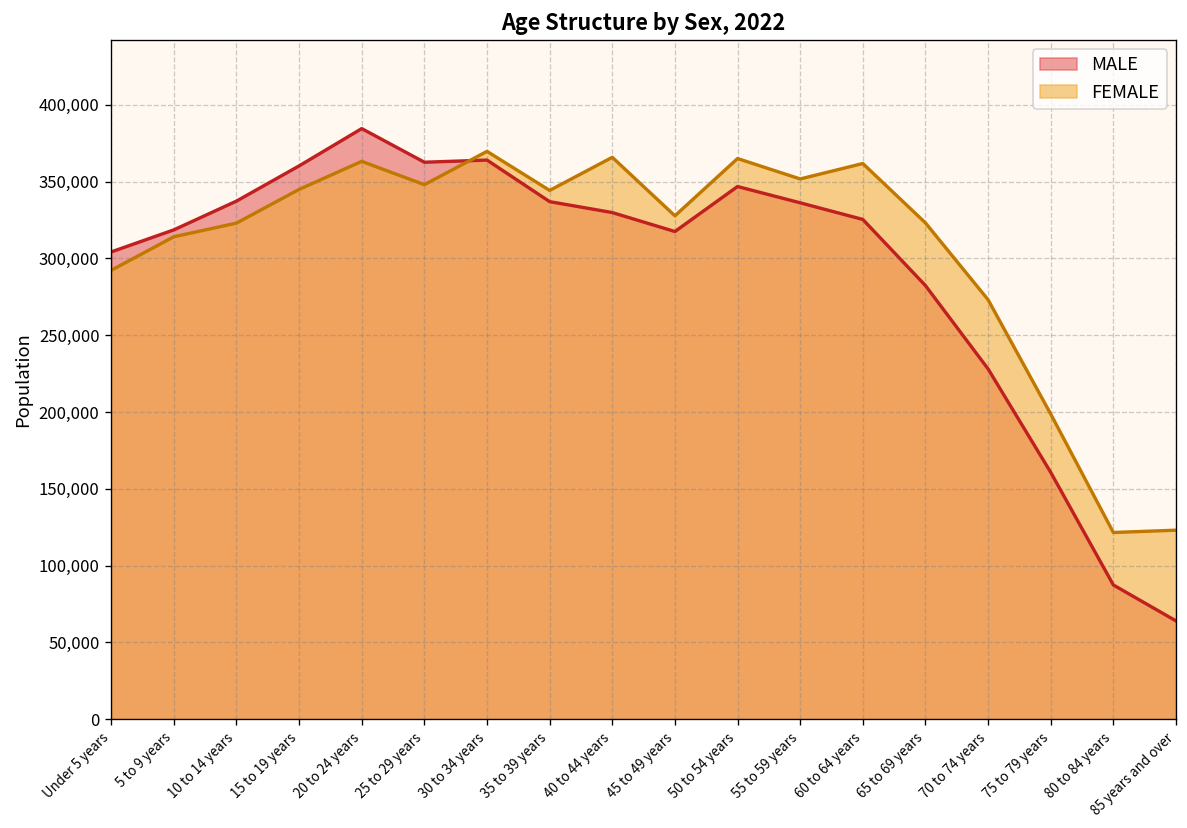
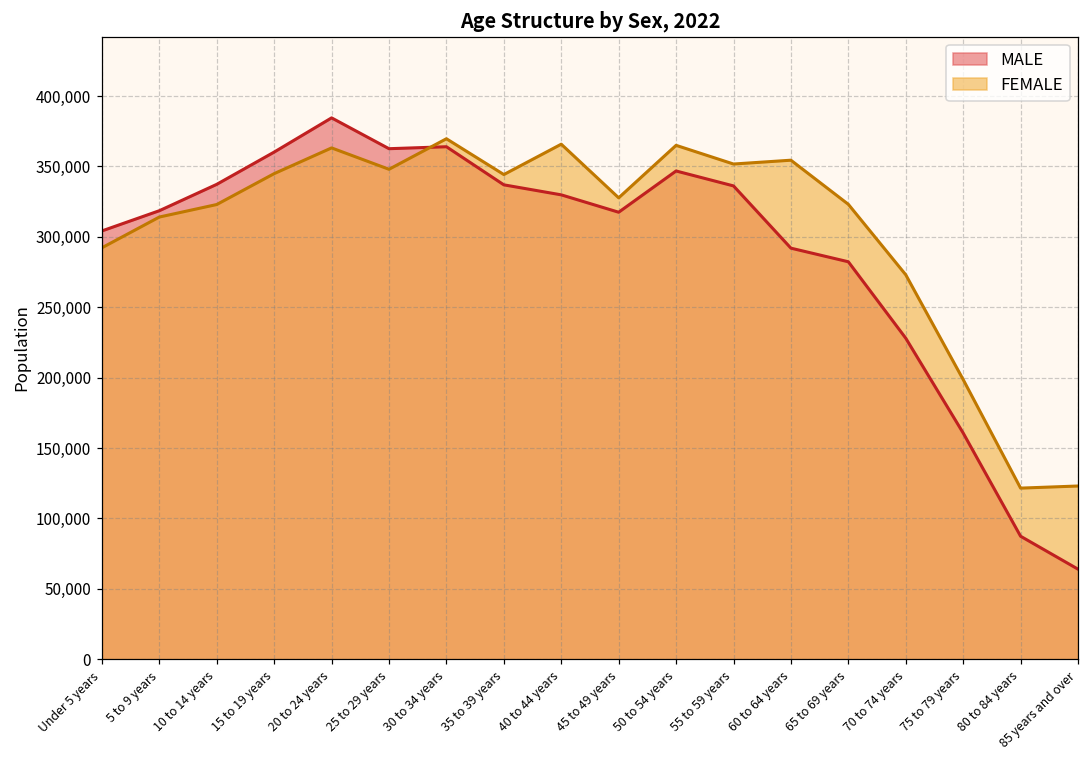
MALE, 60 to 64 years: 325,000 -> 292,000
FEMALE, 60 to 64 years: 362,000 -> 354,000
